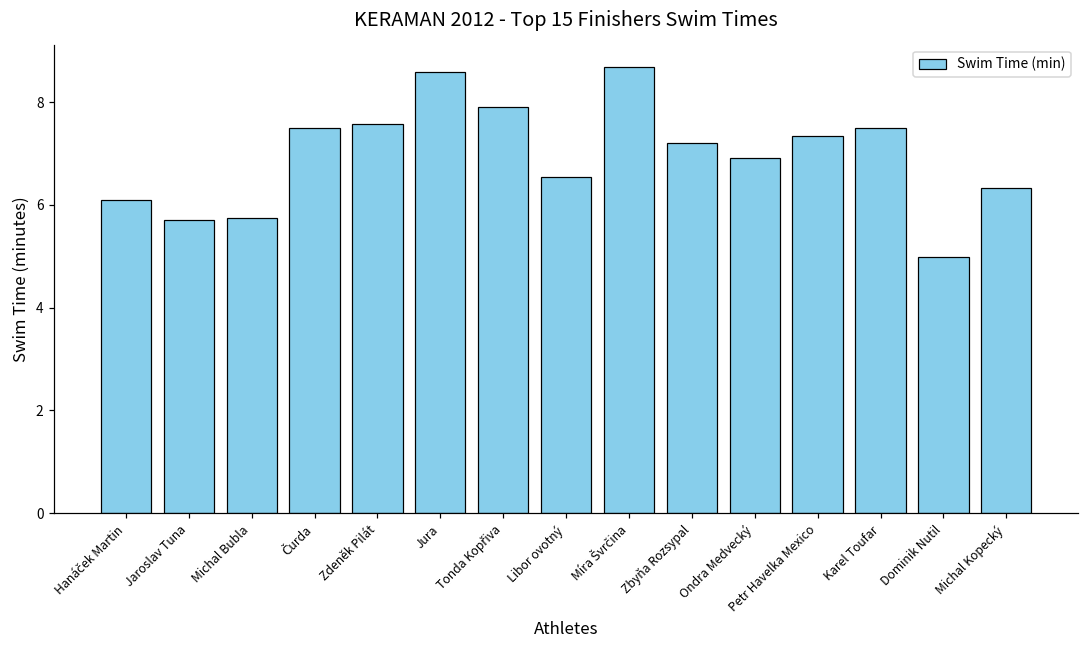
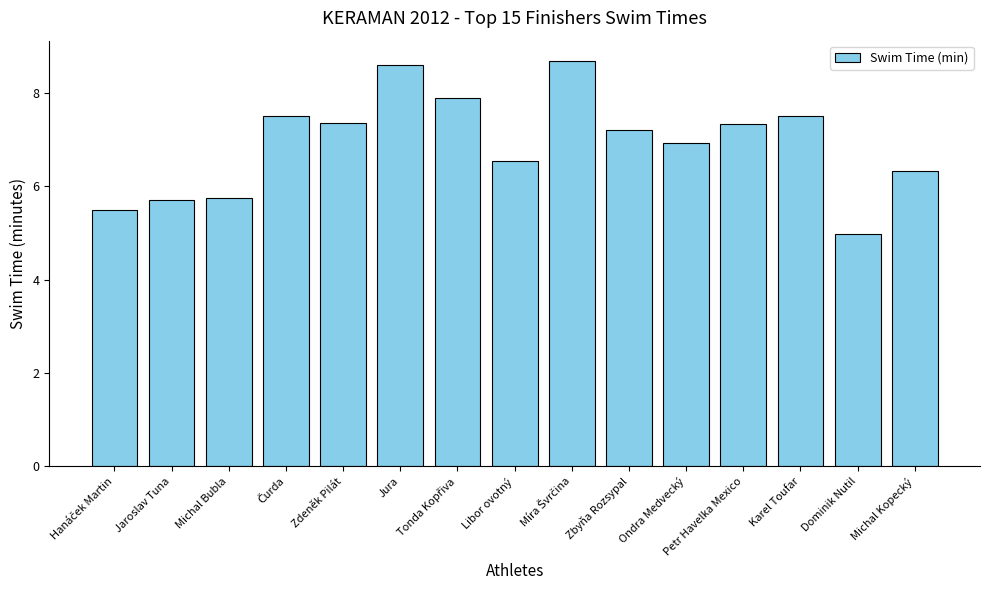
Hanáček Martin: 6.1 -> 5.5
Zdeněk Pilát: 7.6 -> 7.4
